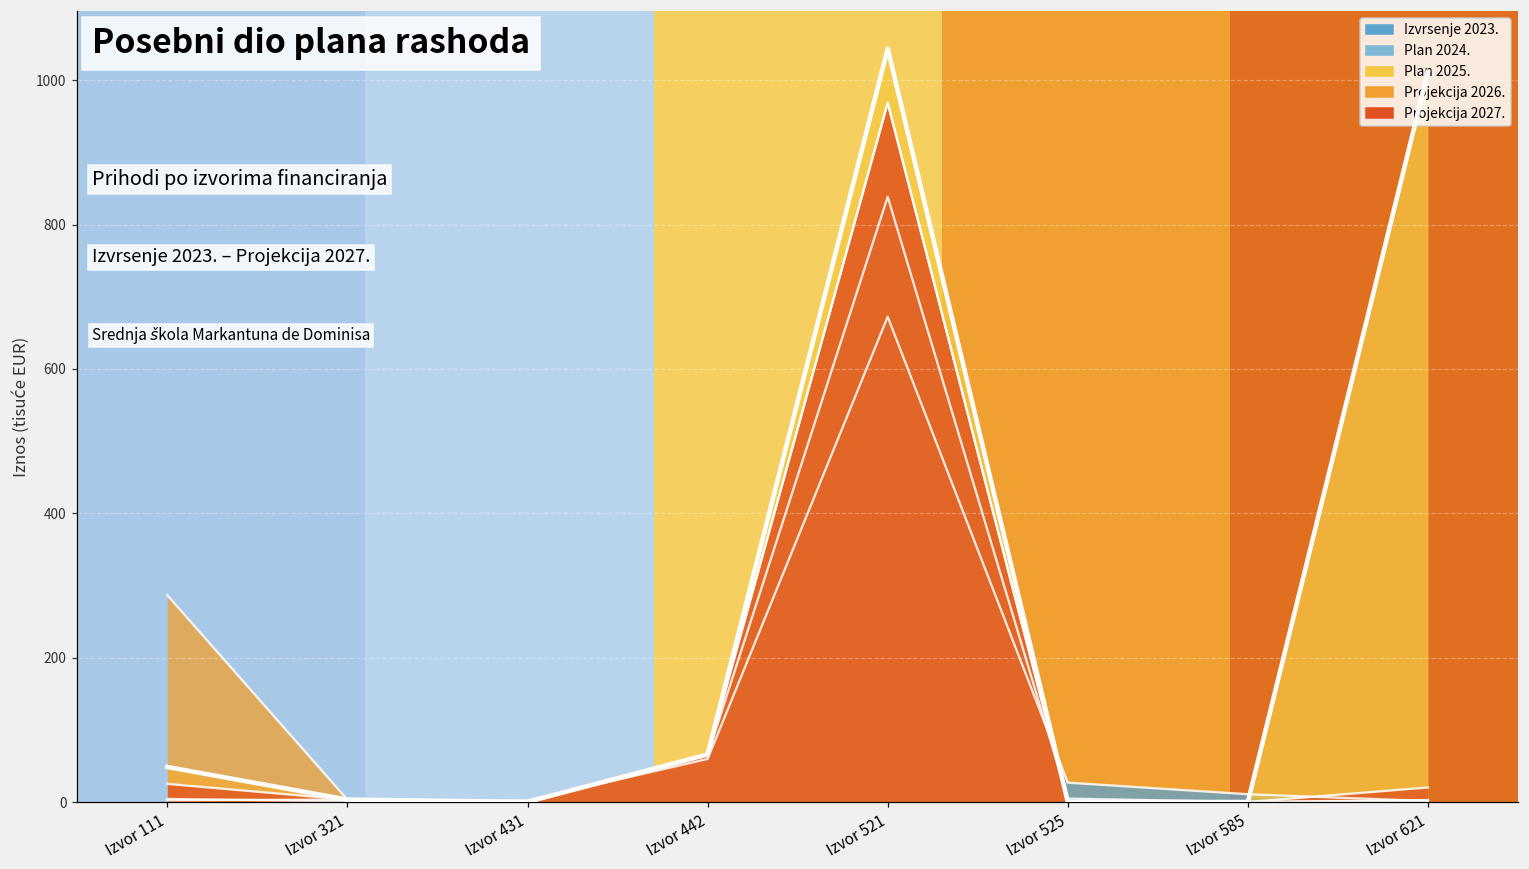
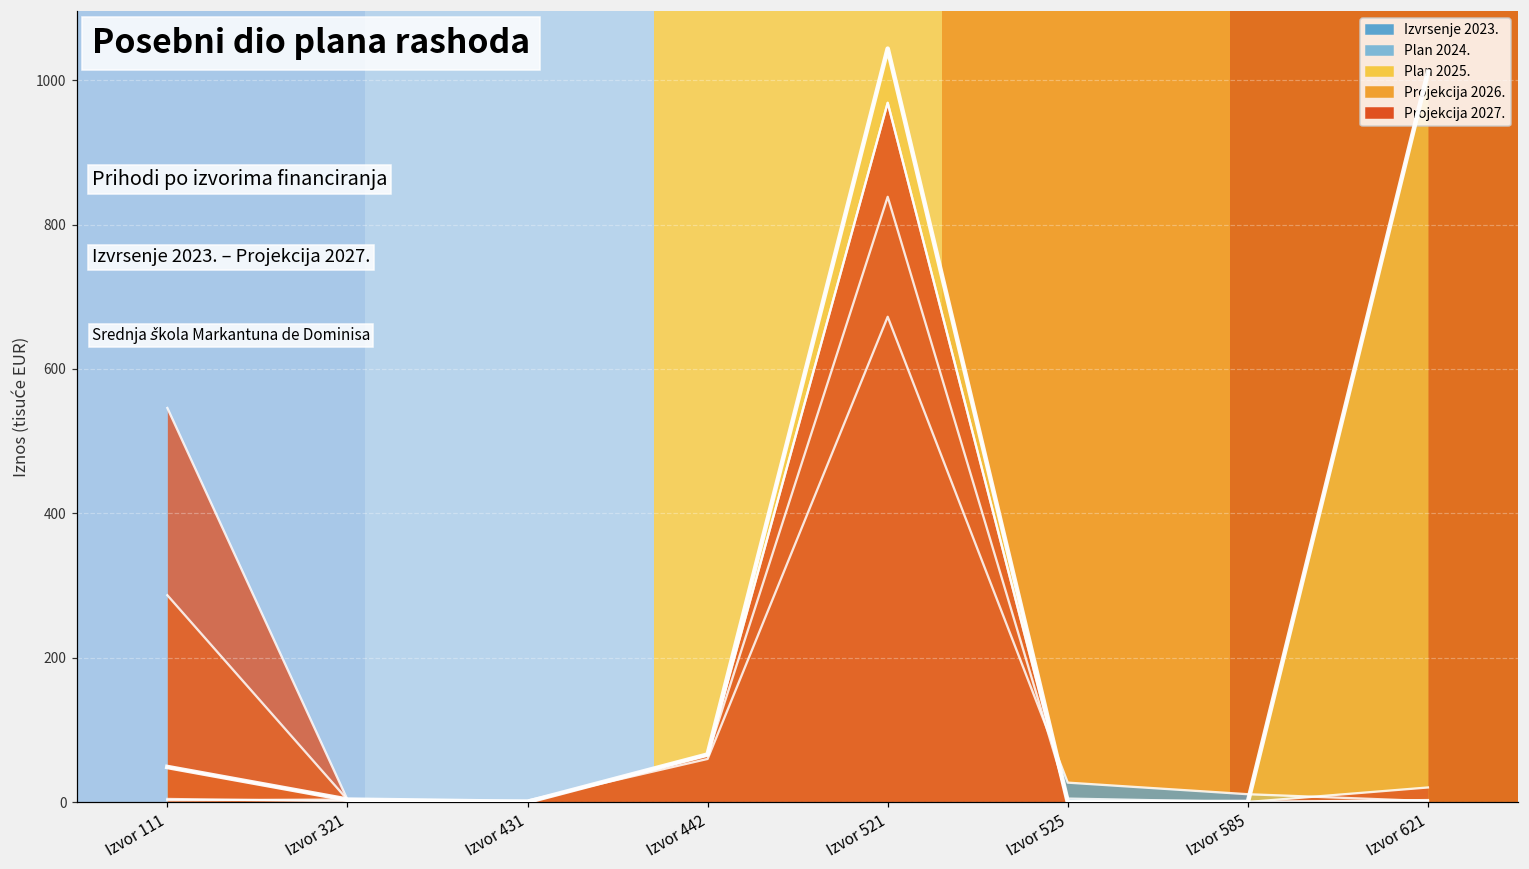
Projekcija 2027., Izvor 111: 30 -> 550
